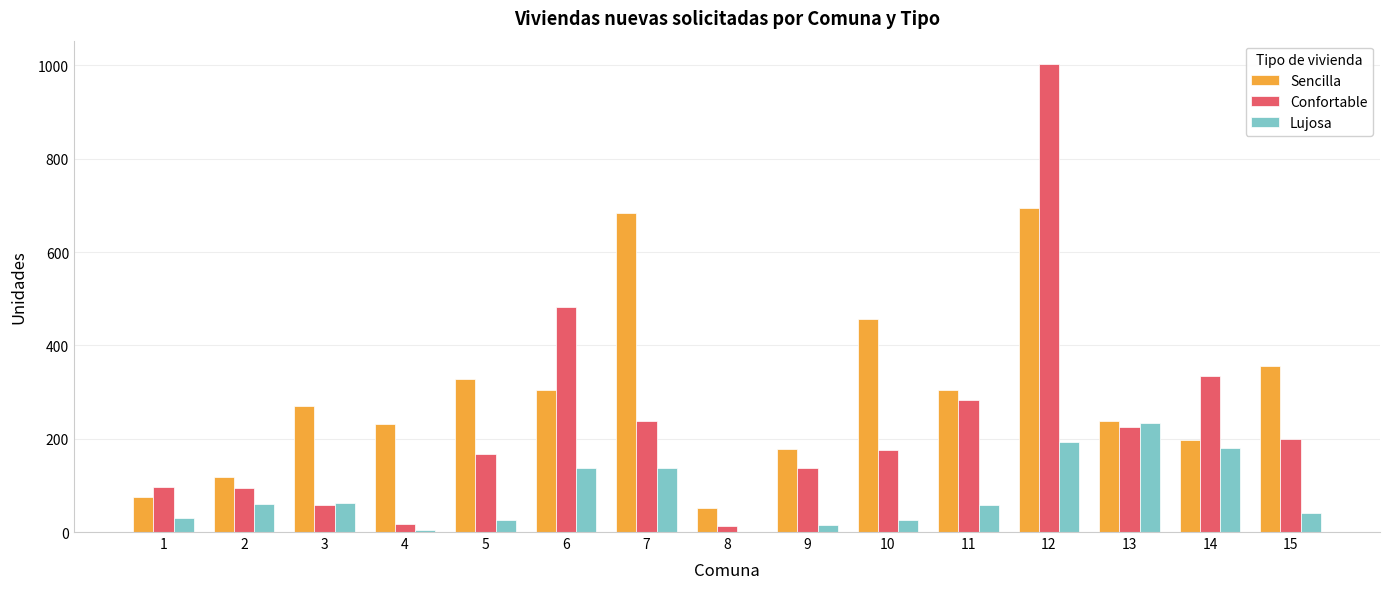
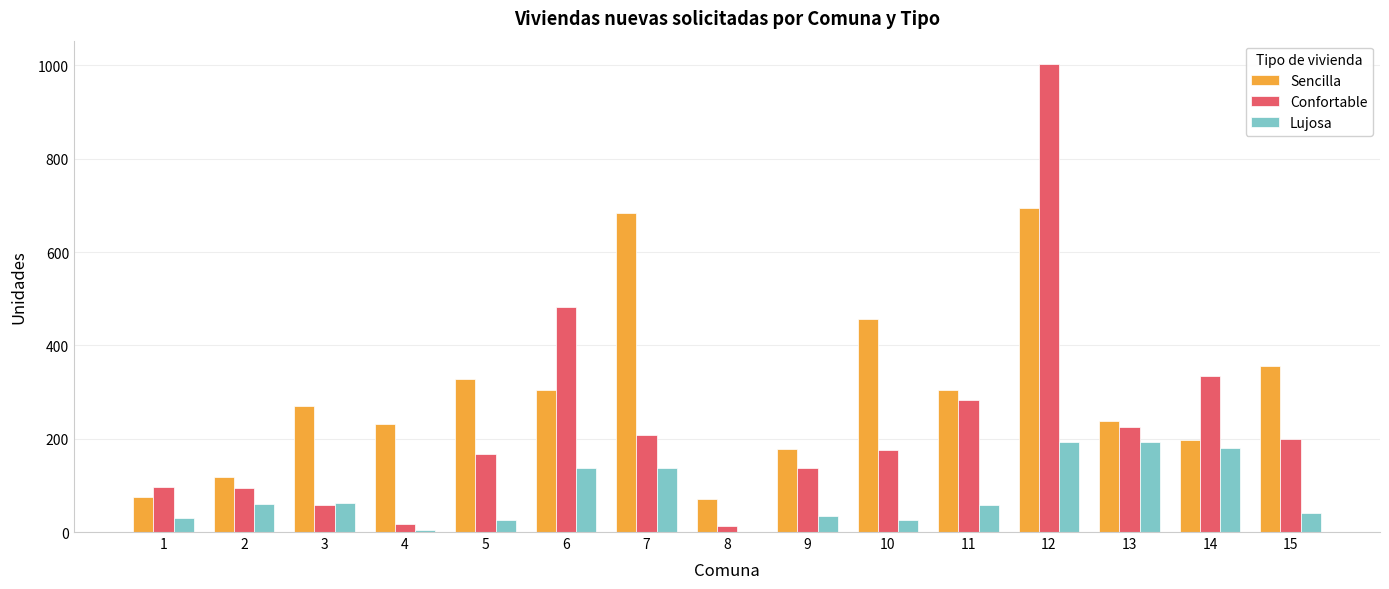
Confortable, 7: 240 -> 210
Sencilla, 8: 50 -> 70
Lujosa, 9: 20 -> 30
Lujosa, 13: 230 -> 190
